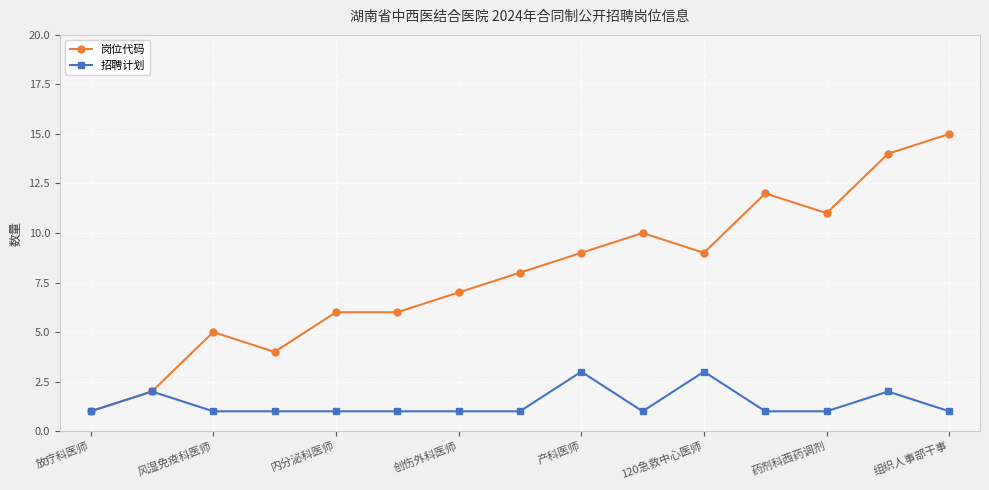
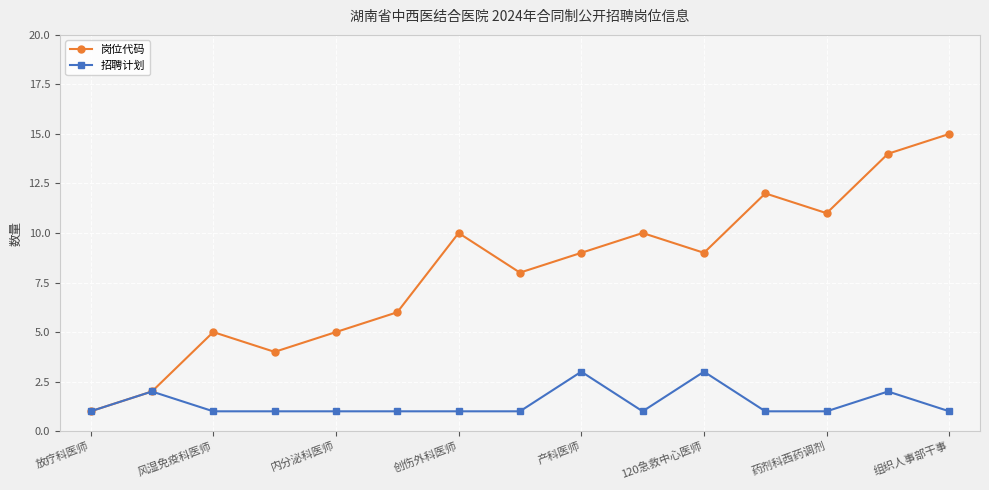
岗位代码, 内分泌科医师: 6 -> 5
岗位代码, 创伤外科医师: 7 -> 10
